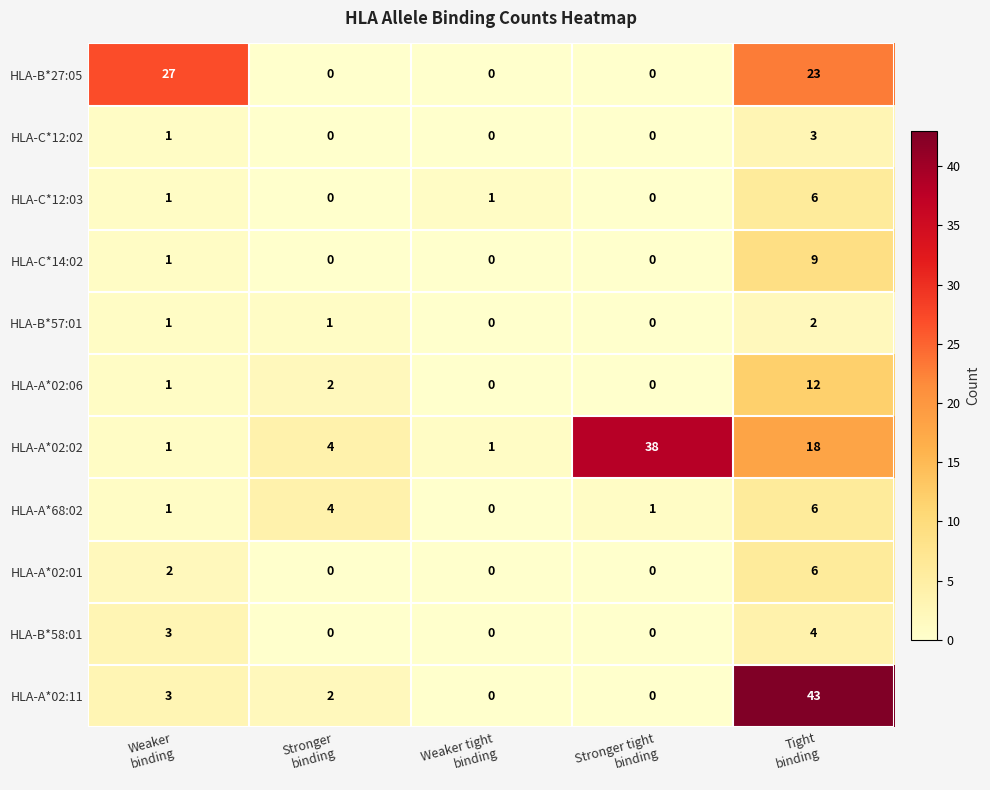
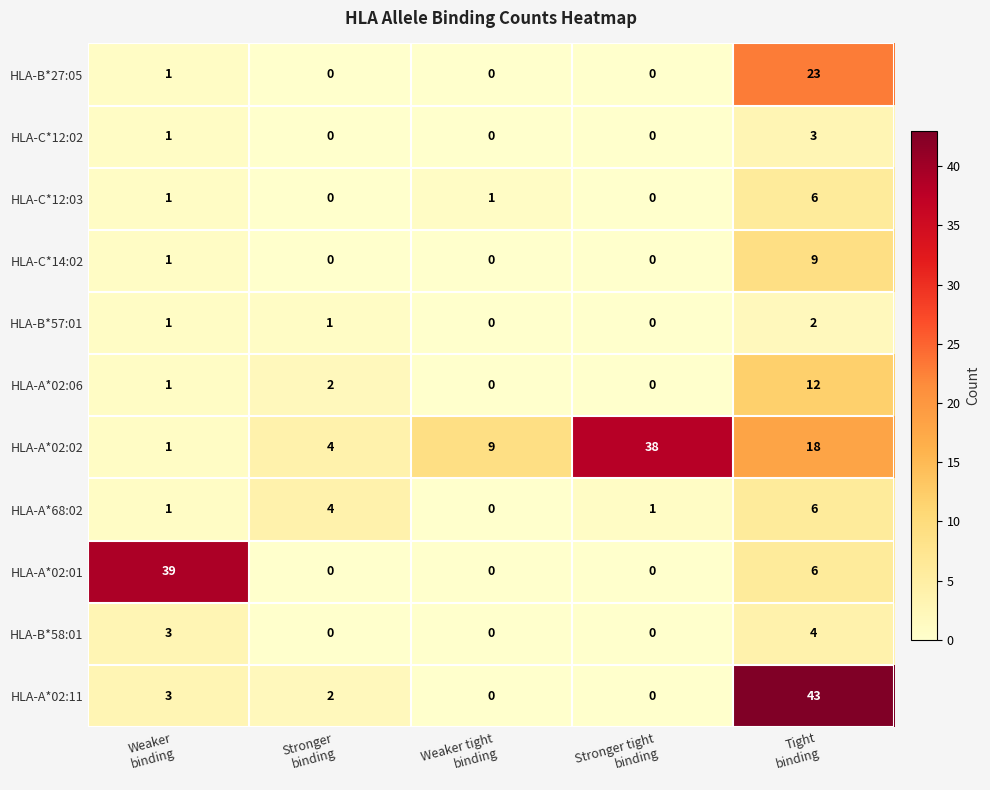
HLA-B*27:05, Weaker binding: 27 -> 1
HLA-A*02:02, Weaker tight binding: 1 -> 9
HLA-A*02:01, Weaker binding: 2 -> 39
